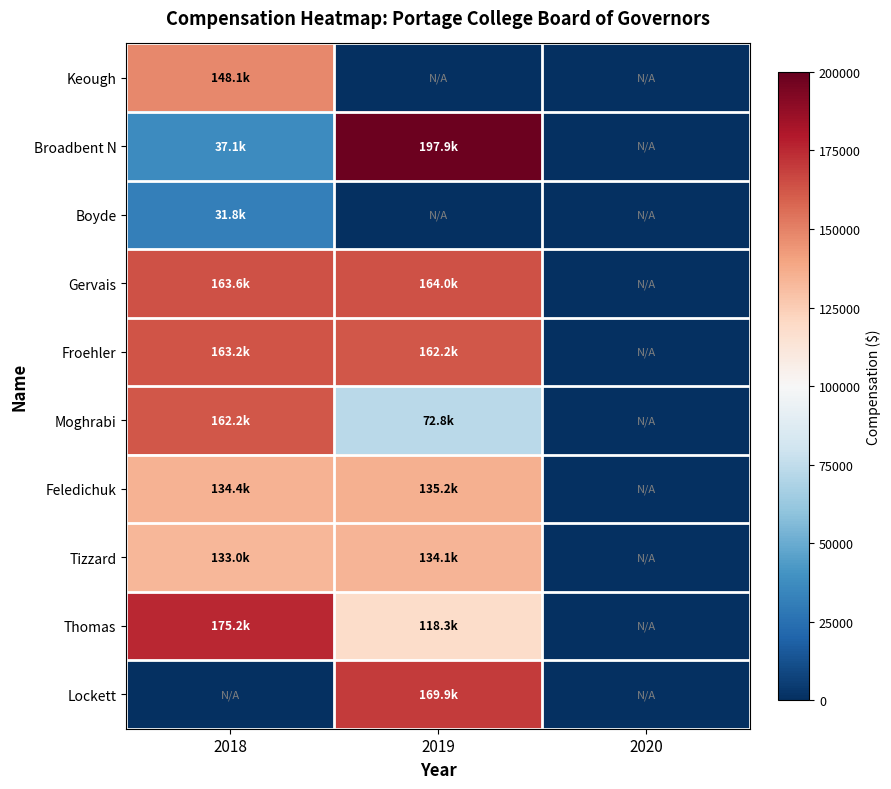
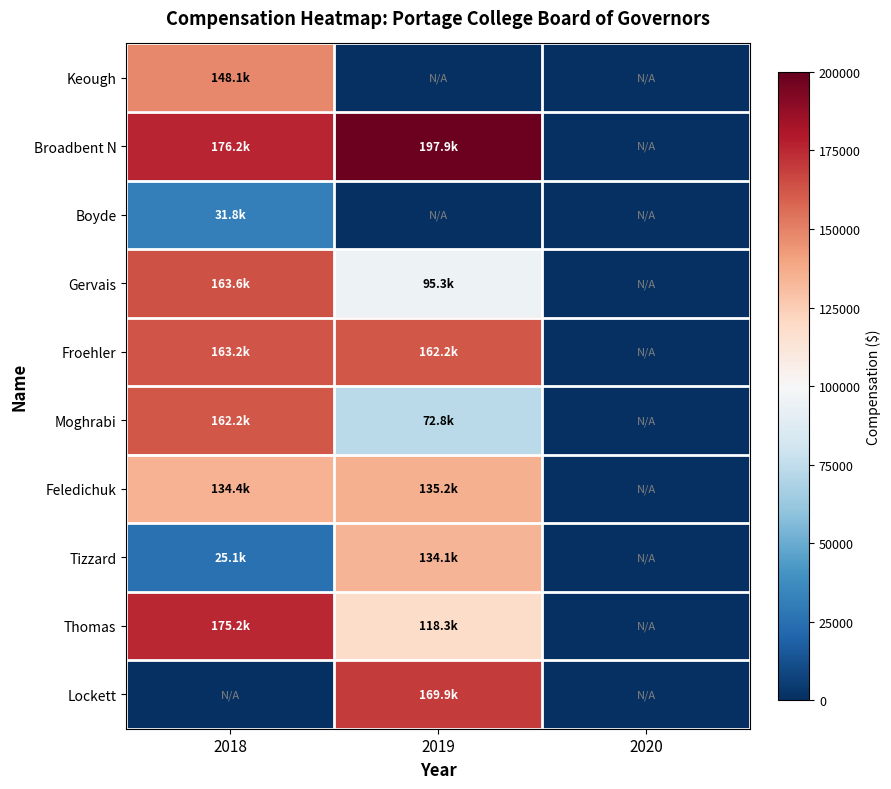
Broadbent N, 2018: 37.1k -> 176.2k
Gervais, 2019: 164.0k -> 95.3k
Tizzard, 2018: 133.0k -> 25.1k
